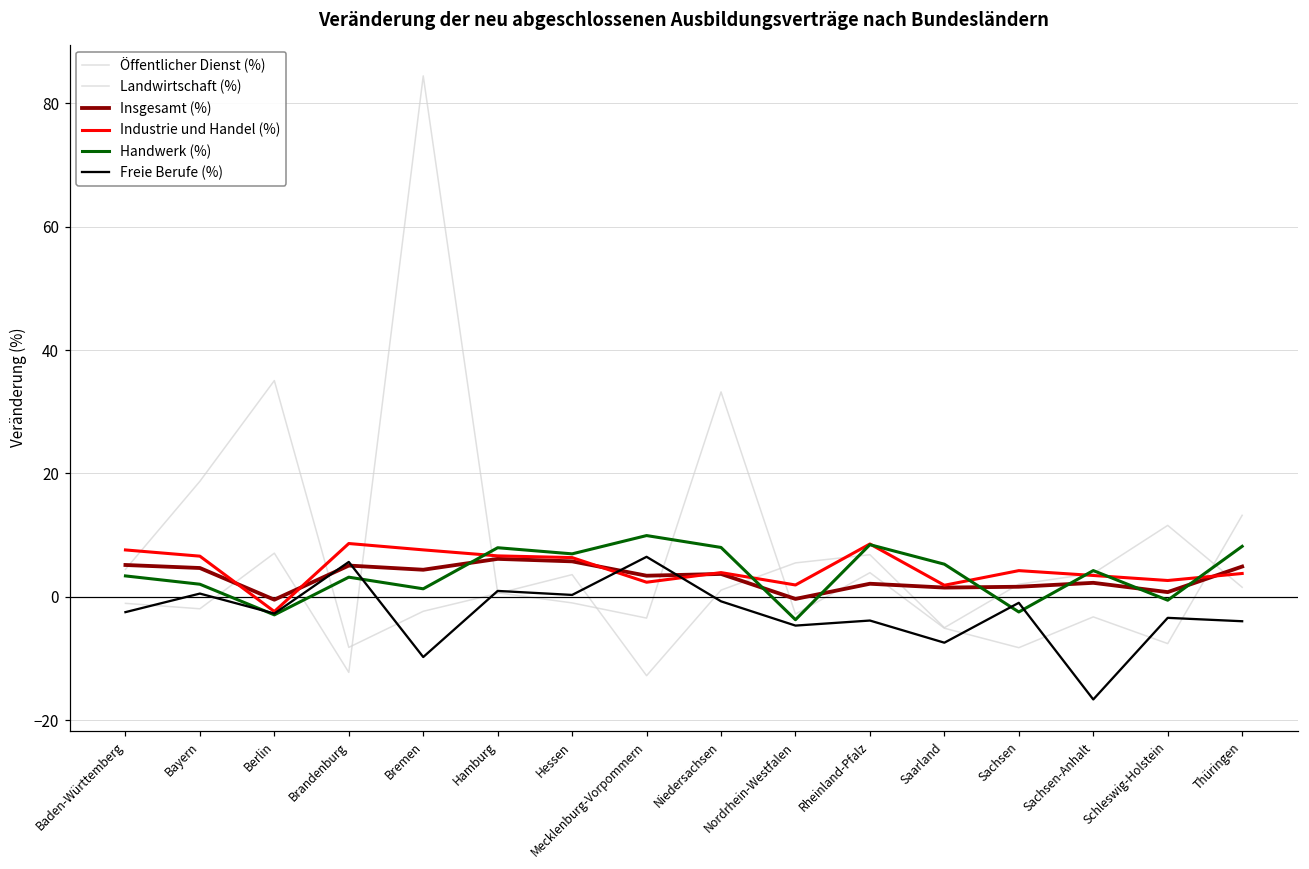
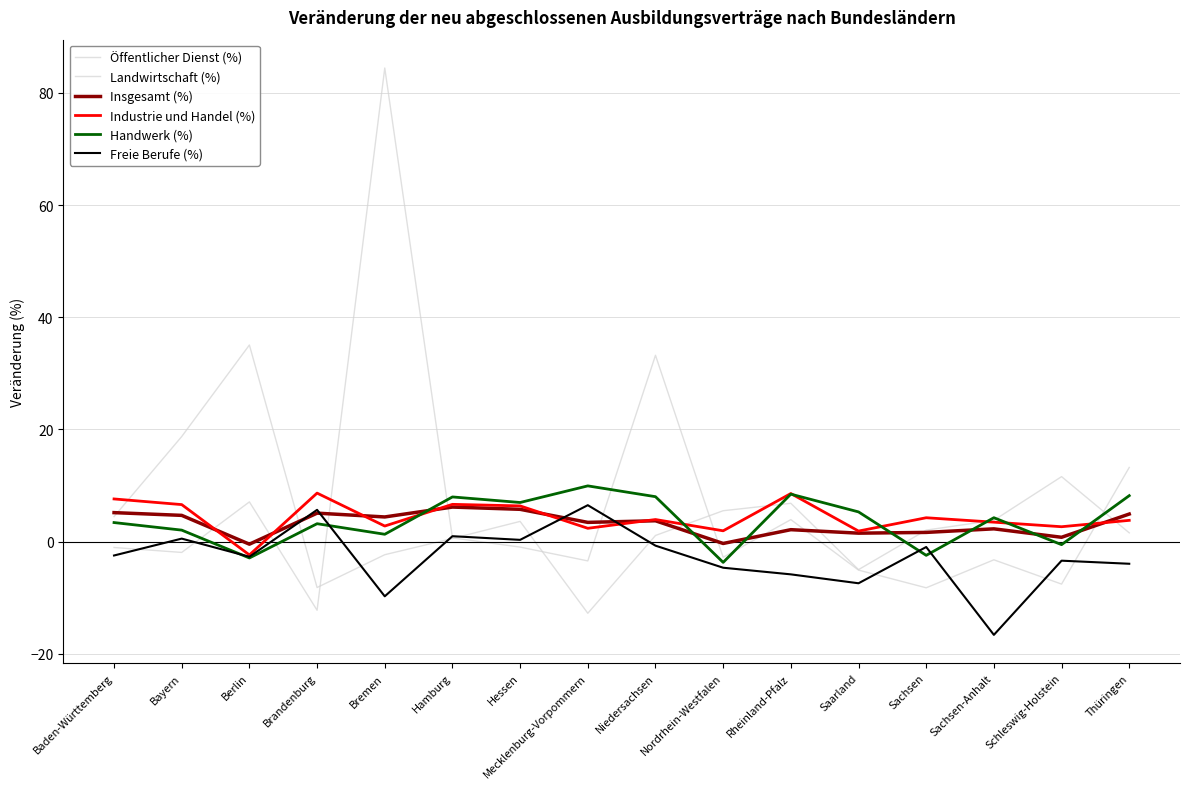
Industrie und Handel (%), Bremen: 8 -> 3
Freie Berufe (%), Rheinland-Pfalz: -4 -> -6
